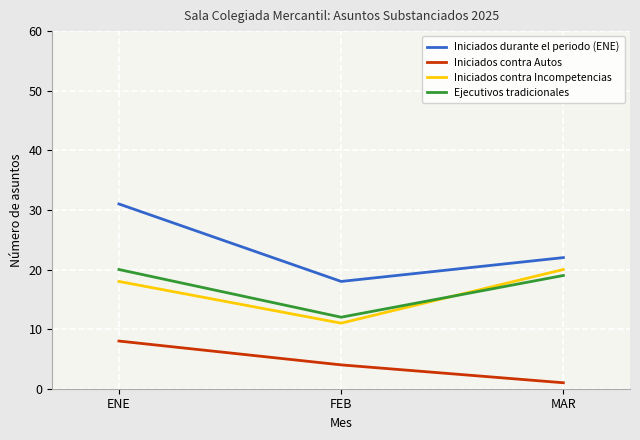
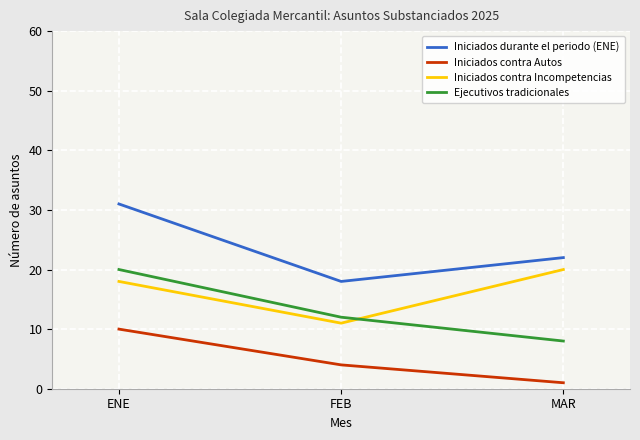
Iniciados contra Autos, ENE: 8 -> 10
Ejecutivos tradicionales, MAR: 19 -> 8
